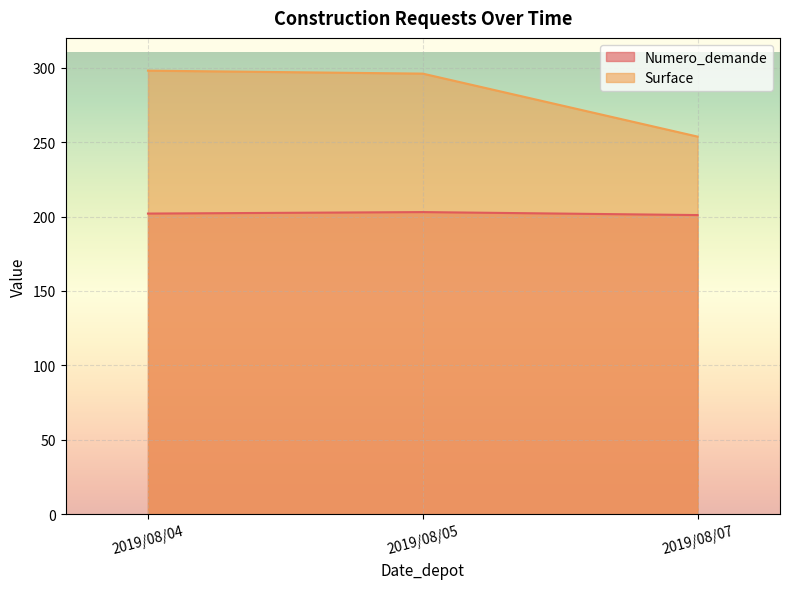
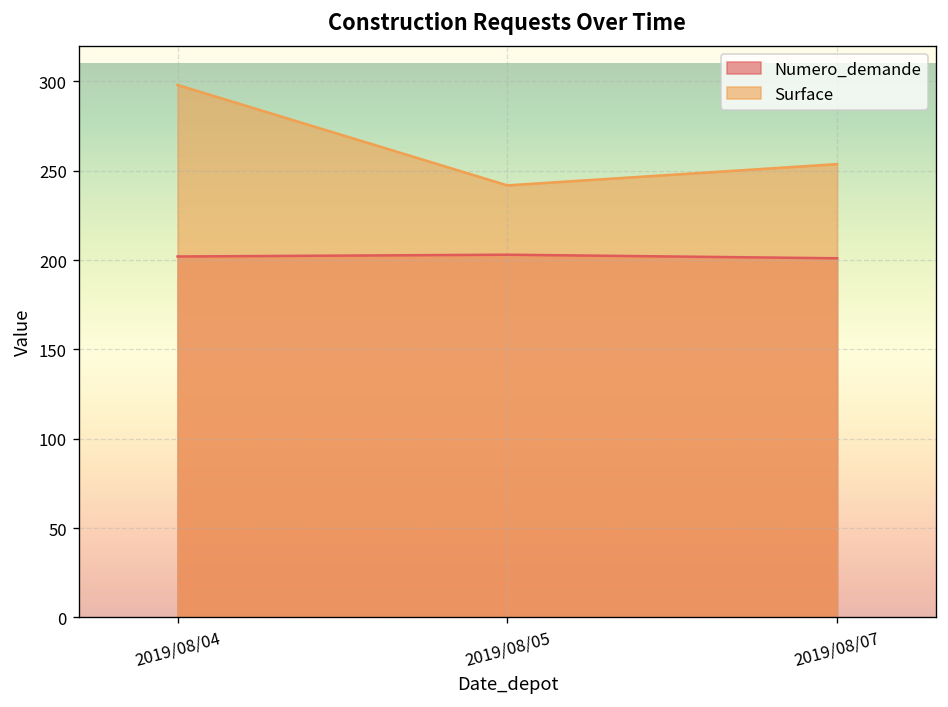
Surface, 2019/08/05: 296 -> 242
